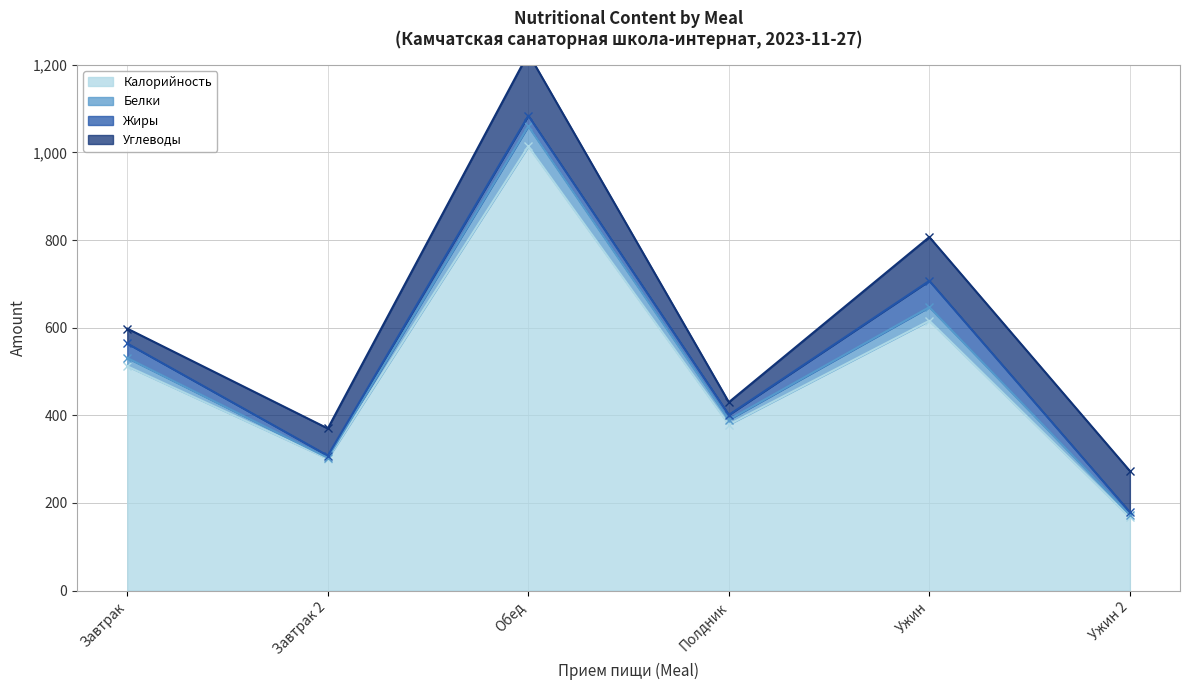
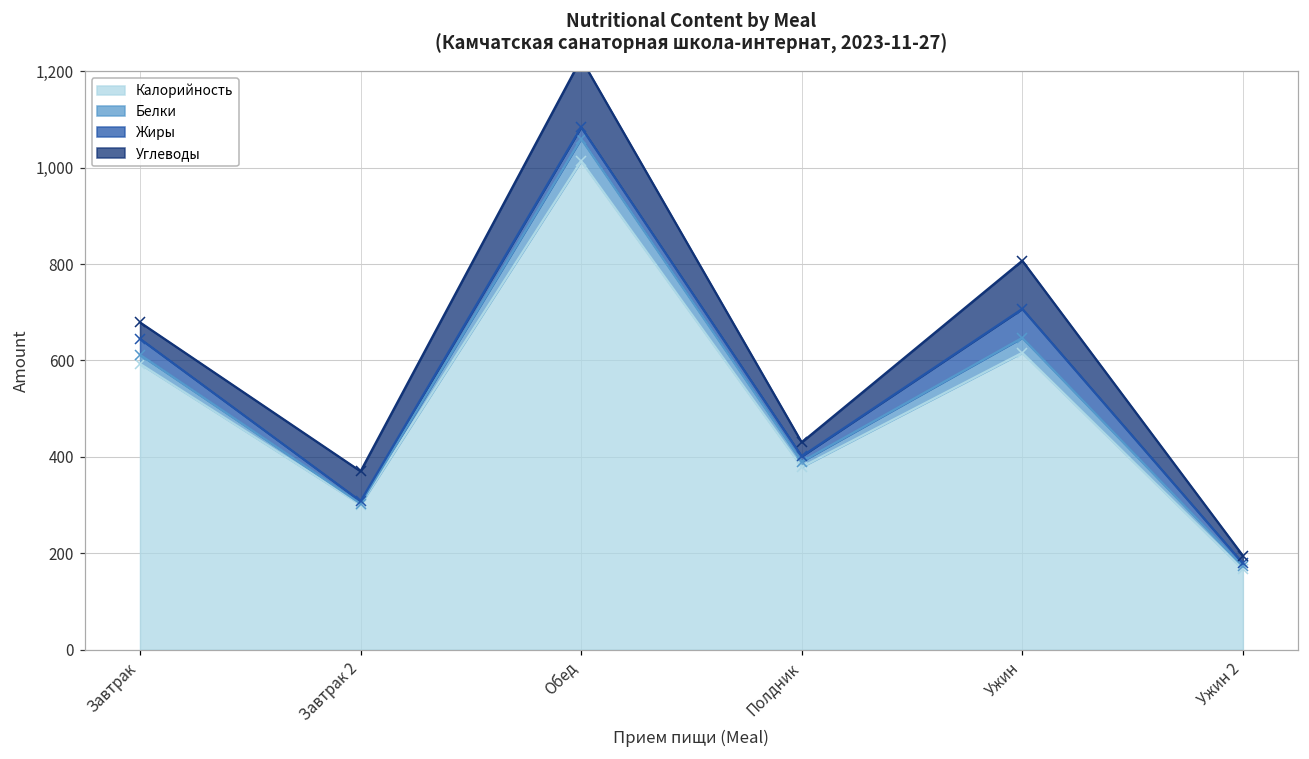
Калорийность, Завтрак: 510 -> 590
Углеводы, Ужин 2: 90 -> 20
